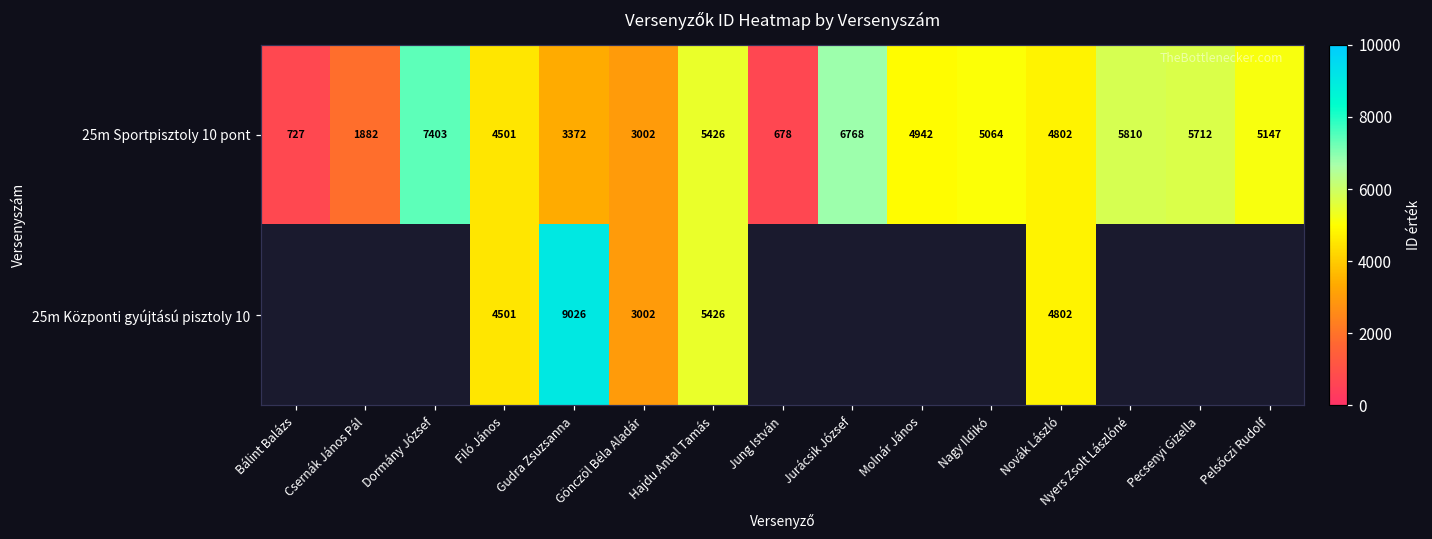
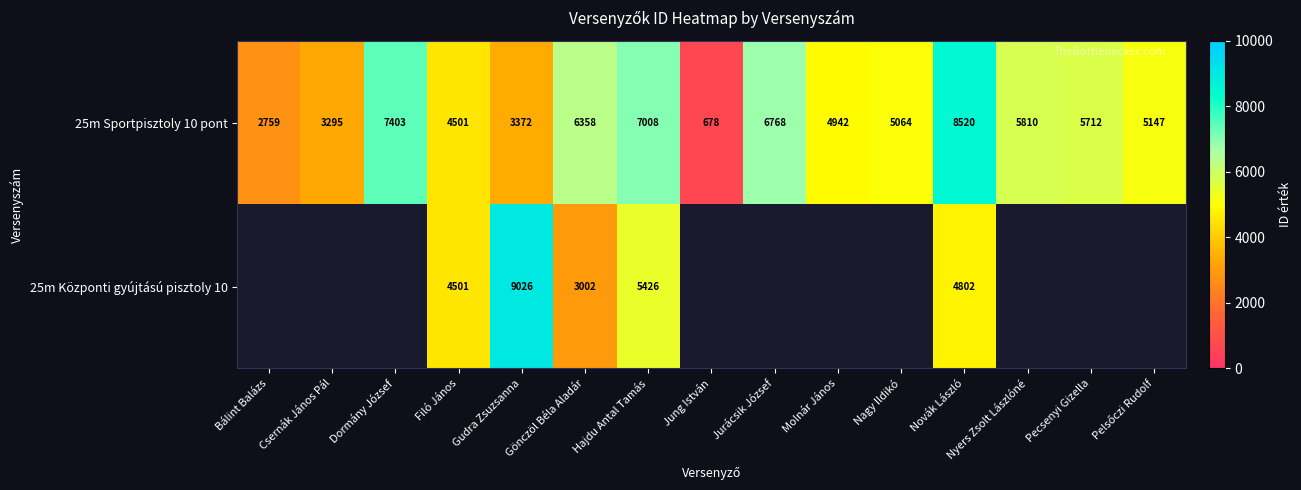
25m Sportpisztoly 10 pont, Bálint Balázs: 727 -> 2759
25m Sportpisztoly 10 pont, Csernák János Pál: 1882 -> 3295
25m Sportpisztoly 10 pont, Gönczöl Béla Aladár: 3002 -> 6358
25m Sportpisztoly 10 pont, Hajdu Antal Tamás: 5426 -> 7008
25m Sportpisztoly 10 pont, Novák László: 4802 -> 8520
